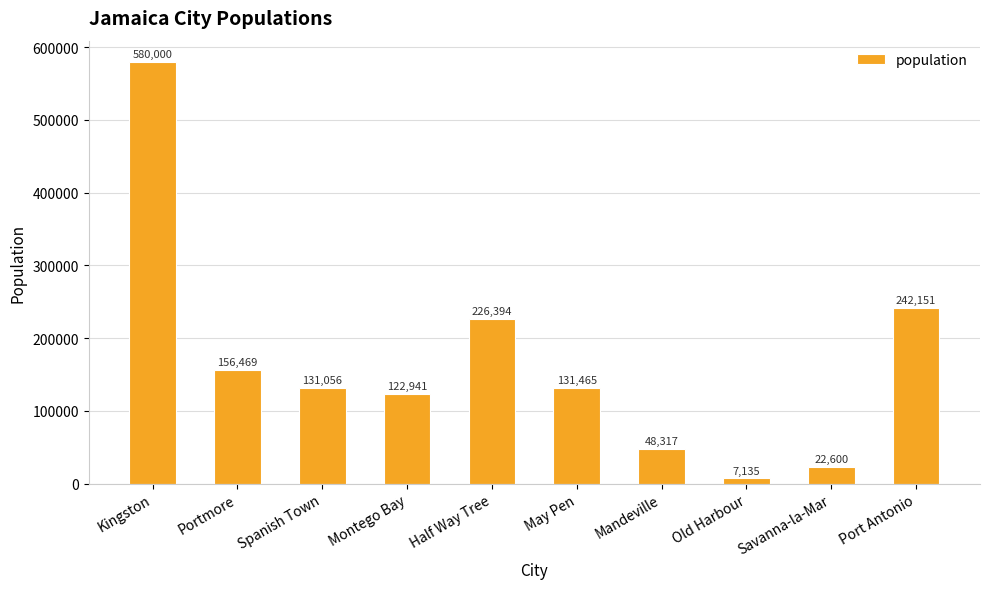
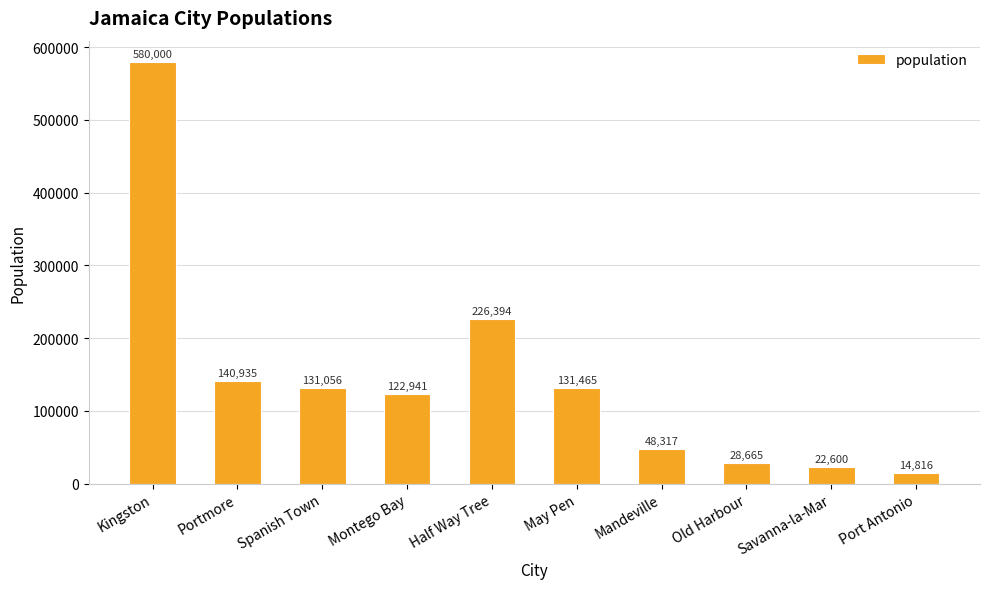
Portmore: 156,469 -> 140,935
Old Harbour: 7,135 -> 28,665
Port Antonio: 242,151 -> 14,816
